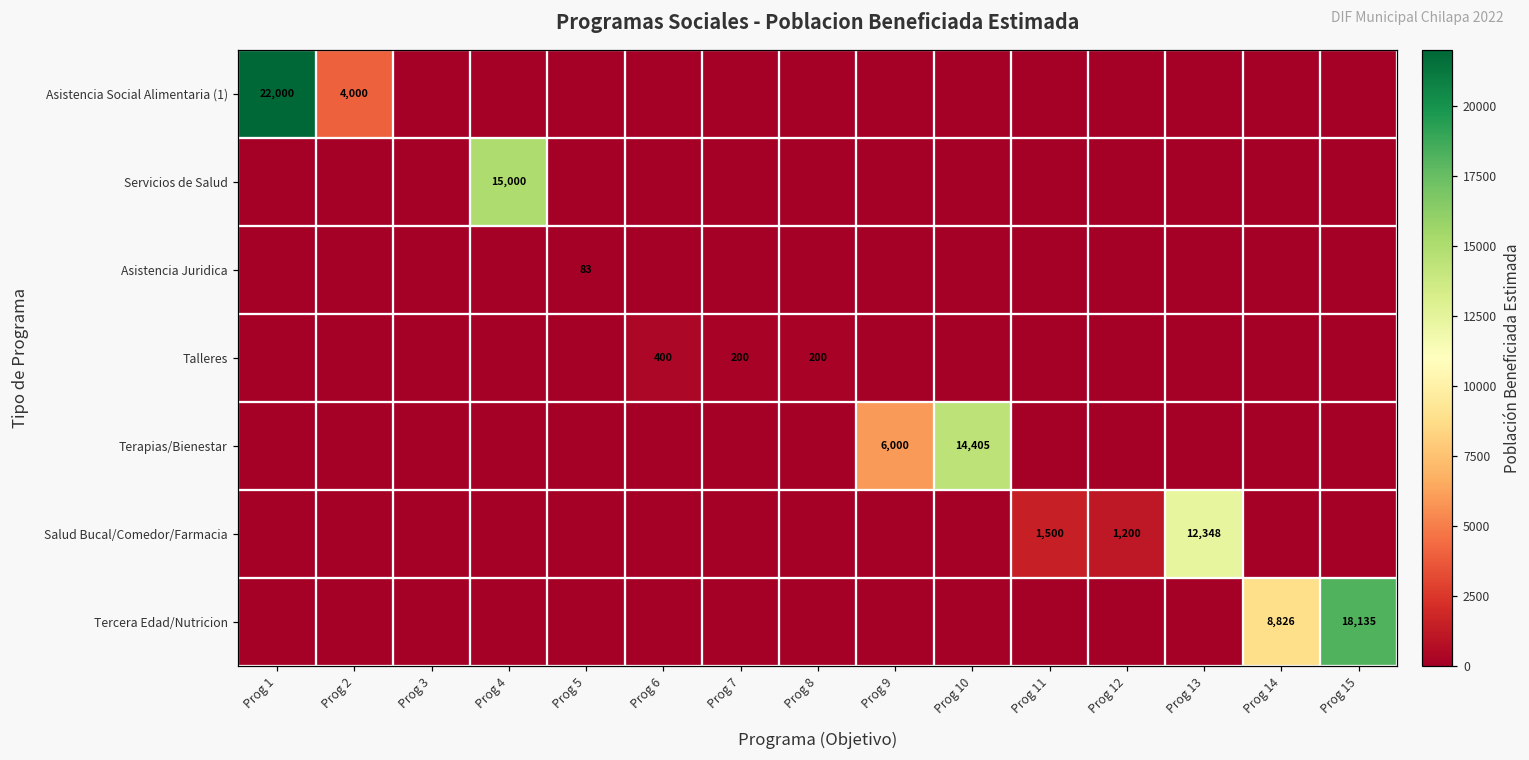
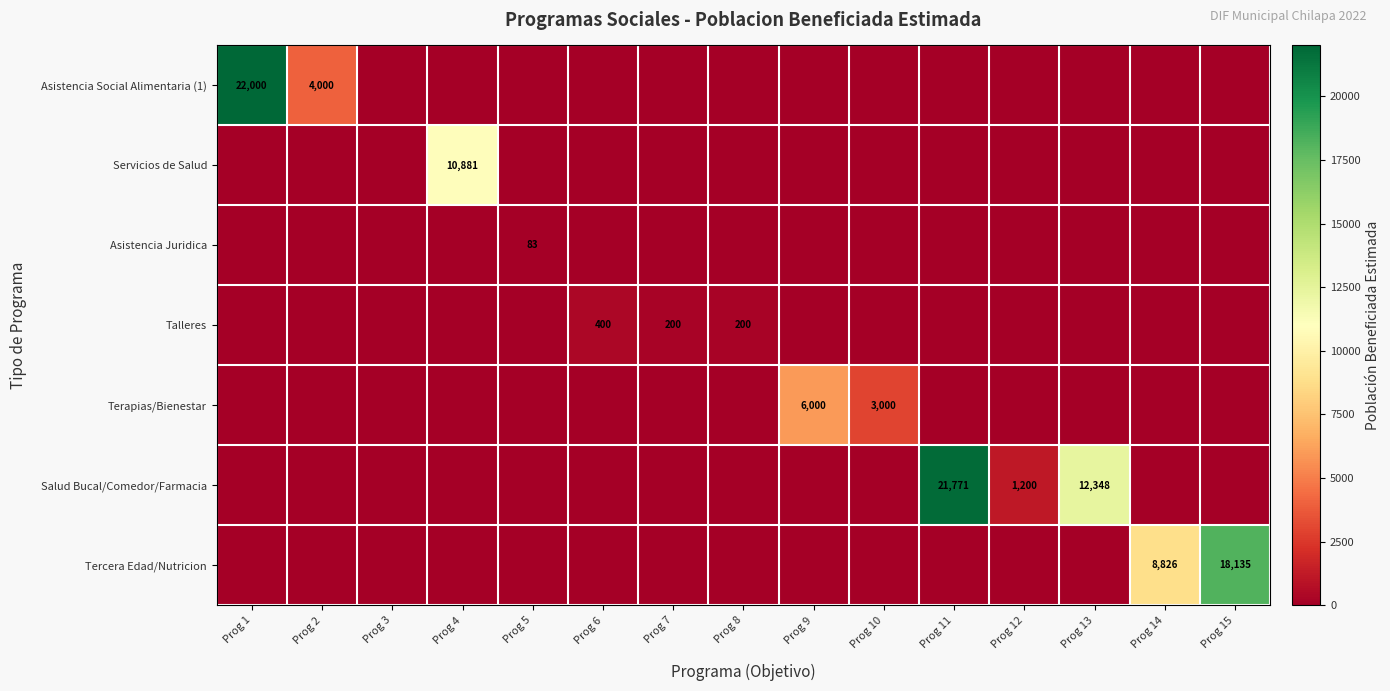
Servicios de Salud, Prog 4: 15,000 -> 10,881
Terapias/Bienestar, Prog 10: 14,405 -> 3,000
Salud Bucal/Comedor/Farmacia, Prog 11: 1,500 -> 21,771
